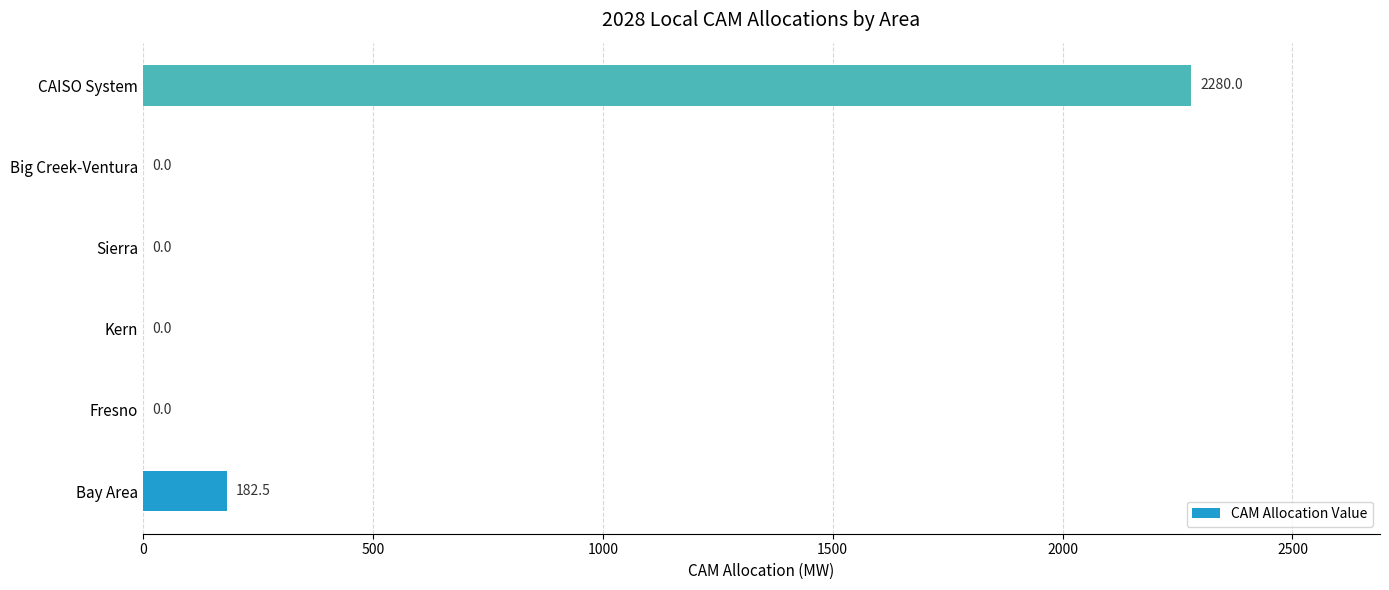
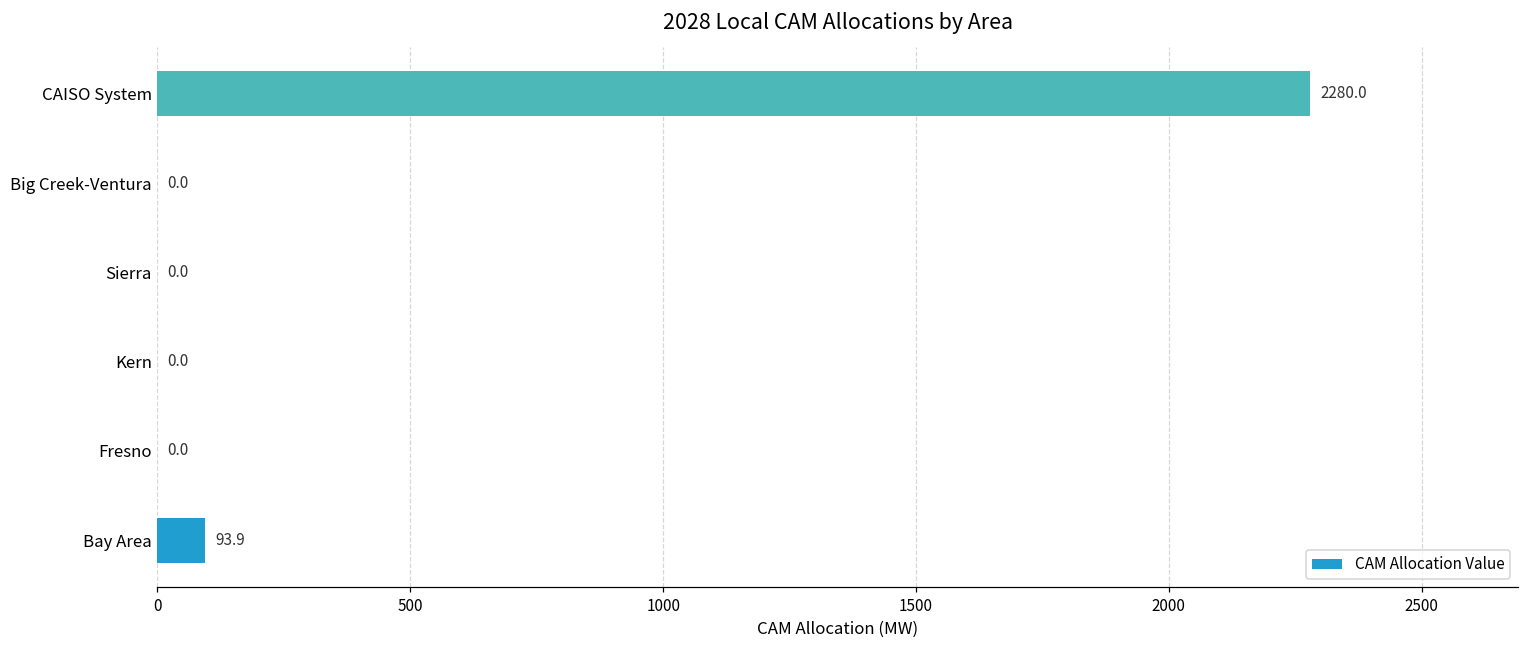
Bay Area: 182.5 -> 93.9
